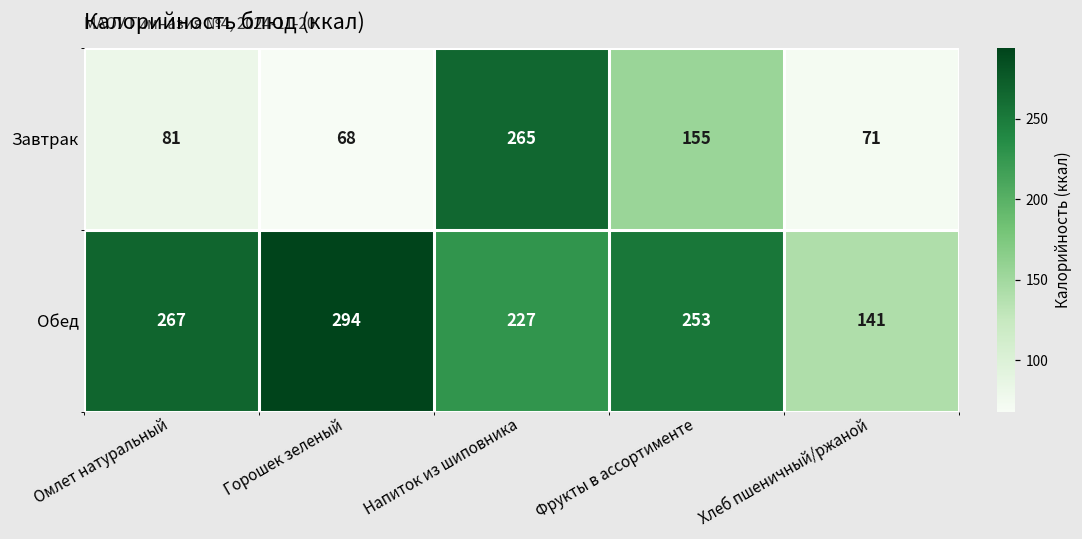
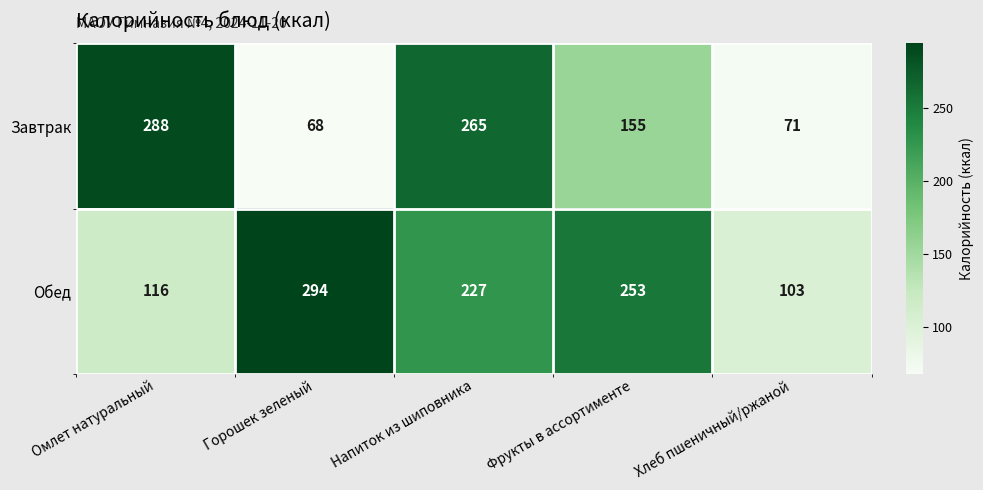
Завтрак, Омлет натуральный: 81 -> 288
Обед, Омлет натуральный: 267 -> 116
Обед, Хлеб пшеничный/ржаной: 141 -> 103
